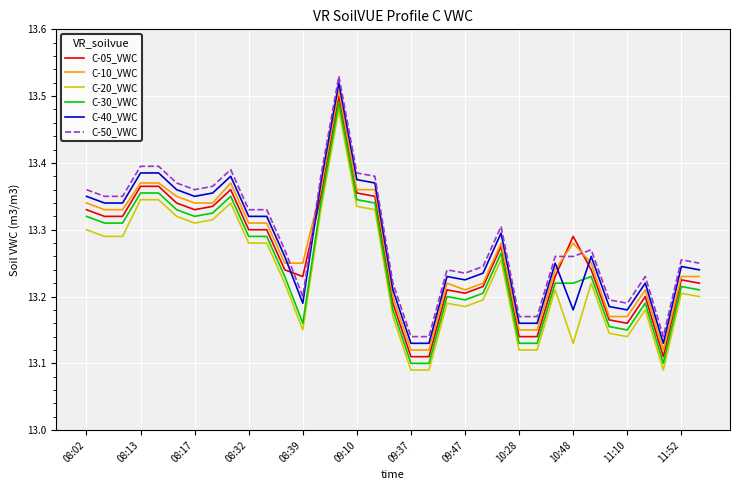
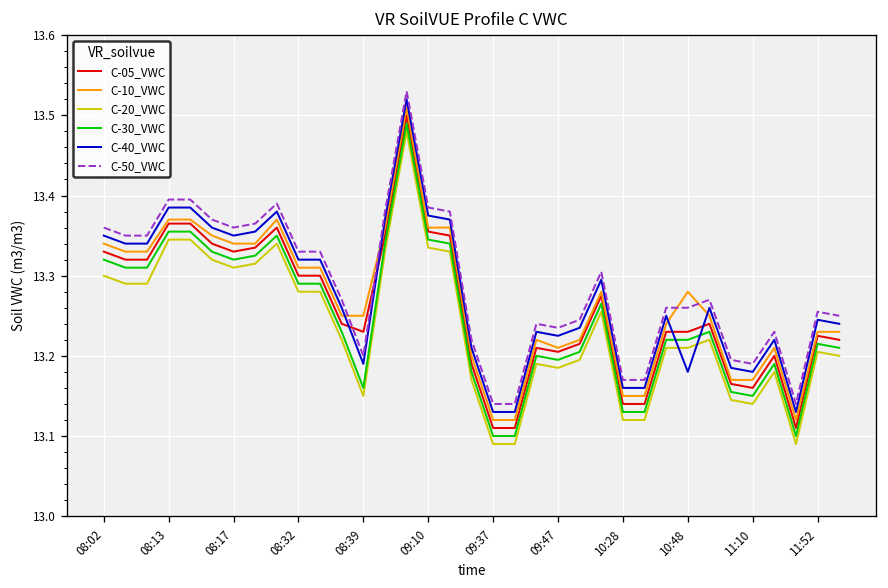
C-05_VWC, 10:48: 13.29 -> 13.23
C-20_VWC, 10:48: 13.13 -> 13.21
